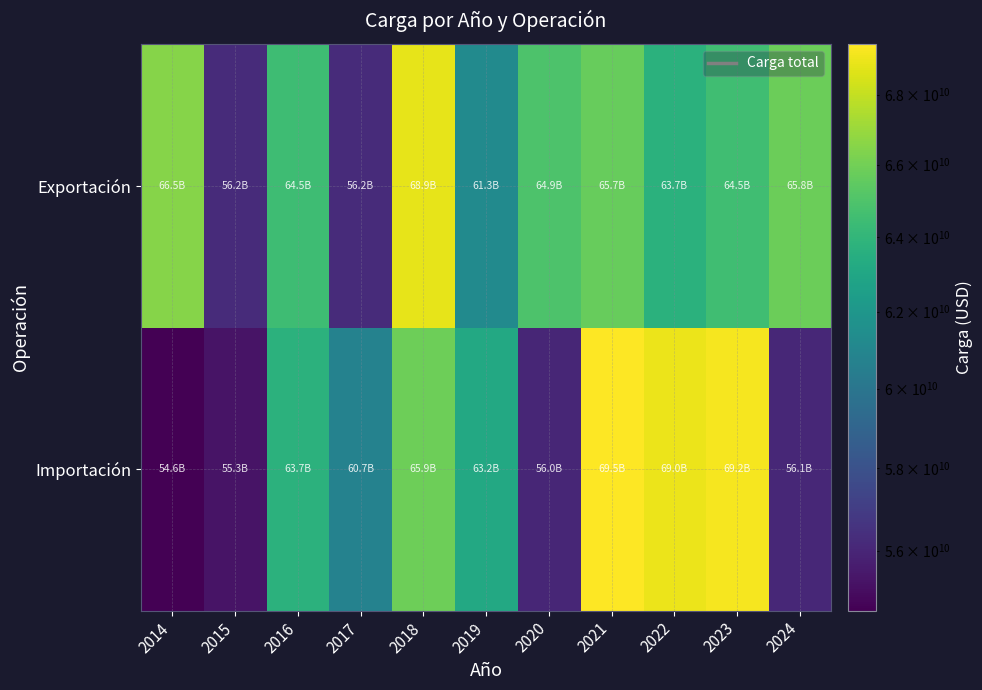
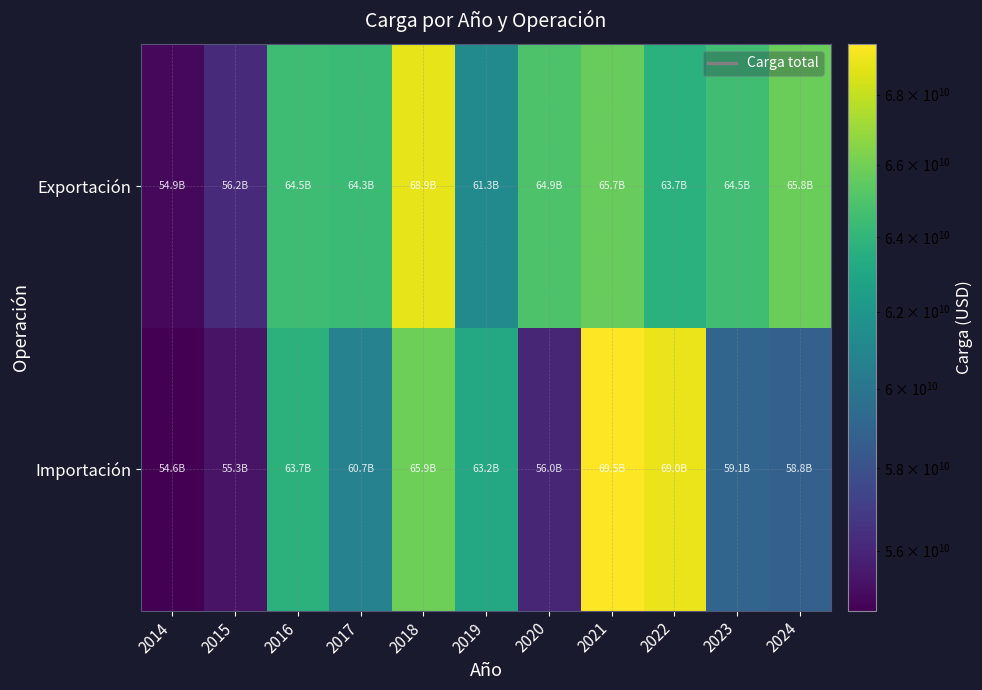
Exportación, 2014: 66.5B -> 54.9B
Exportación, 2017: 56.2B -> 64.3B
Importación, 2023: 69.2B -> 59.1B
Importación, 2024: 56.1B -> 58.8B
